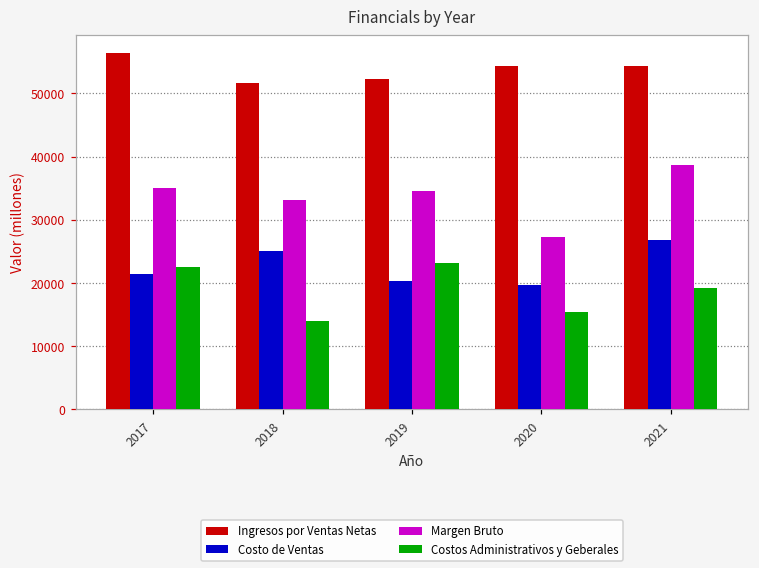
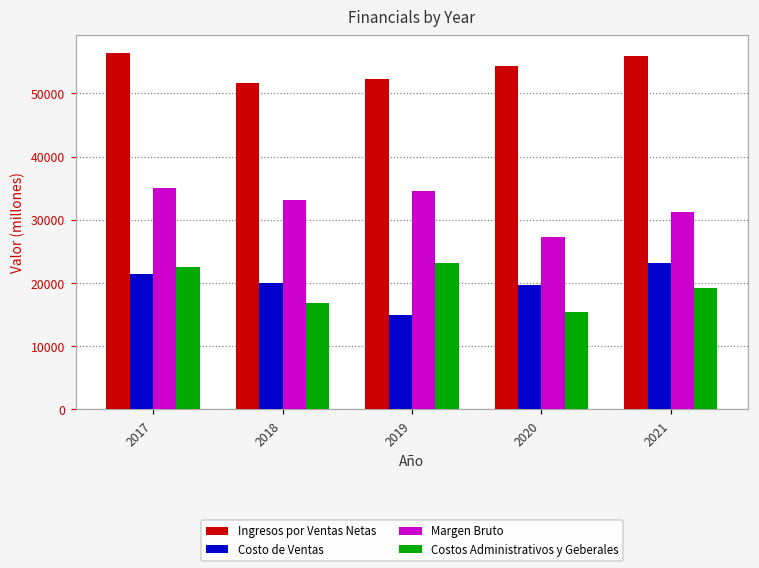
Costo de Ventas, 2018: 25000 -> 20000
Costos Administrativos y Geberales, 2018: 14000 -> 17000
Costo de Ventas, 2019: 20000 -> 15000
Ingresos por Ventas Netas, 2021: 54000 -> 56000
Costo de Ventas, 2021: 27000 -> 23000
Margen Bruto, 2021: 39000 -> 31000
